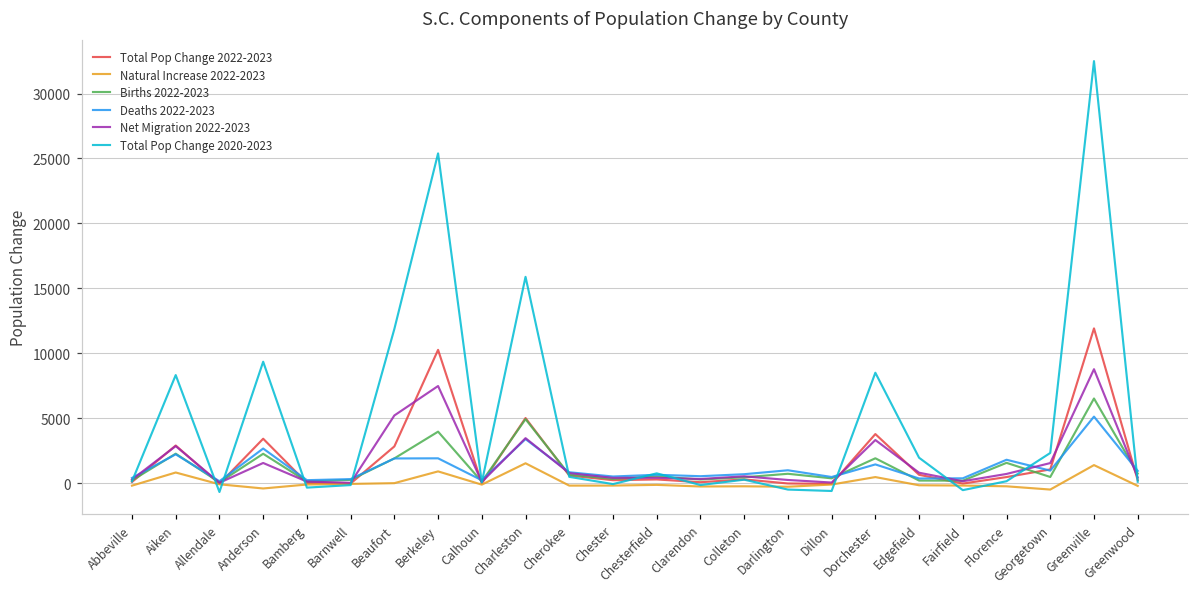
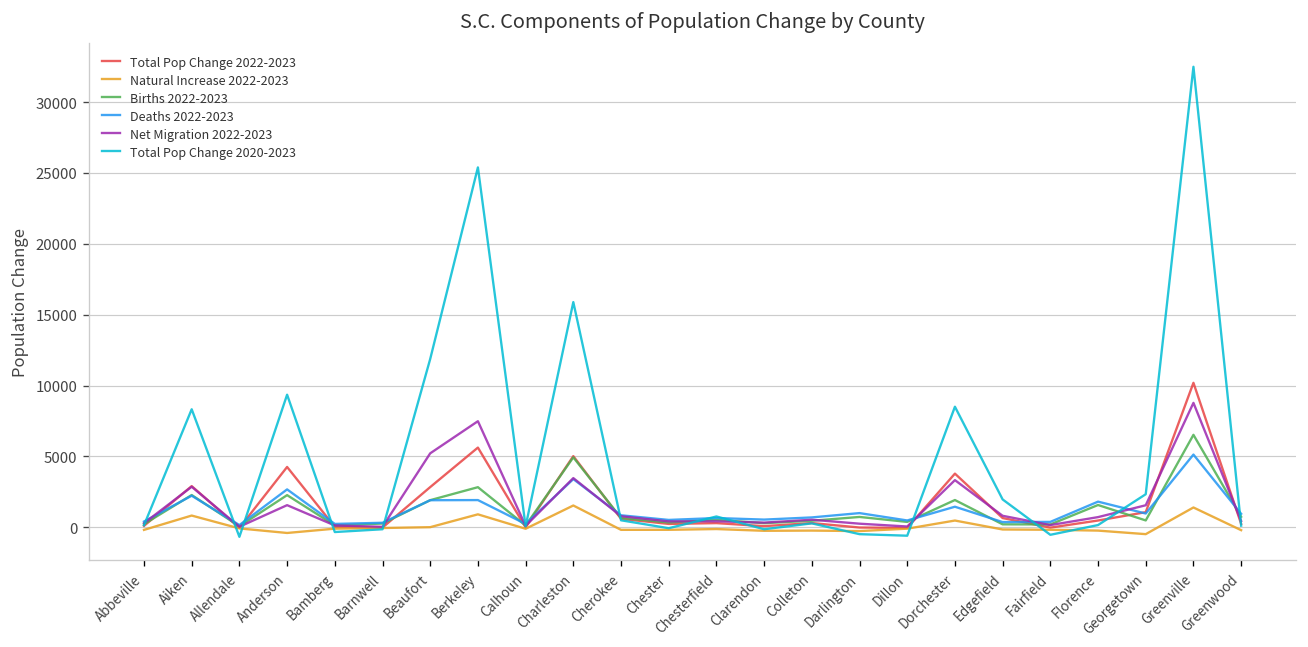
Total Pop Change 2022-2023, Anderson: 3400 -> 4300
Total Pop Change 2022-2023, Berkeley: 10300 -> 5600
Births 2022-2023, Berkeley: 4000 -> 2800
Total Pop Change 2022-2023, Greenville: 11900 -> 10200
